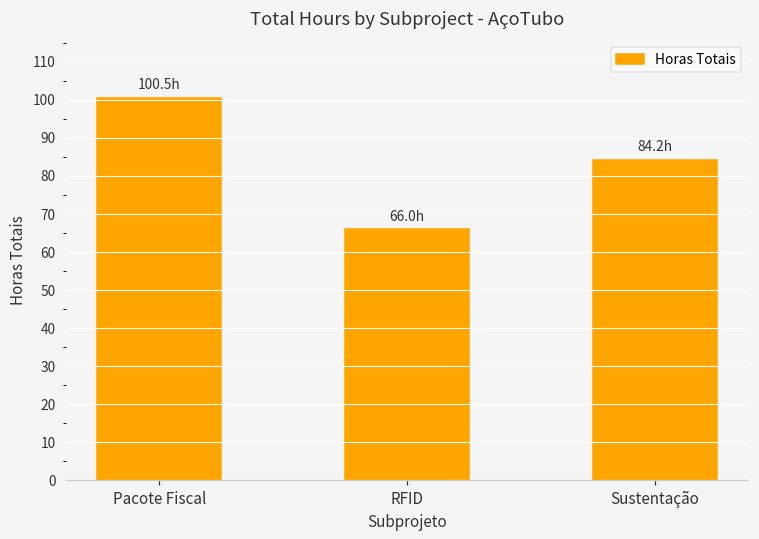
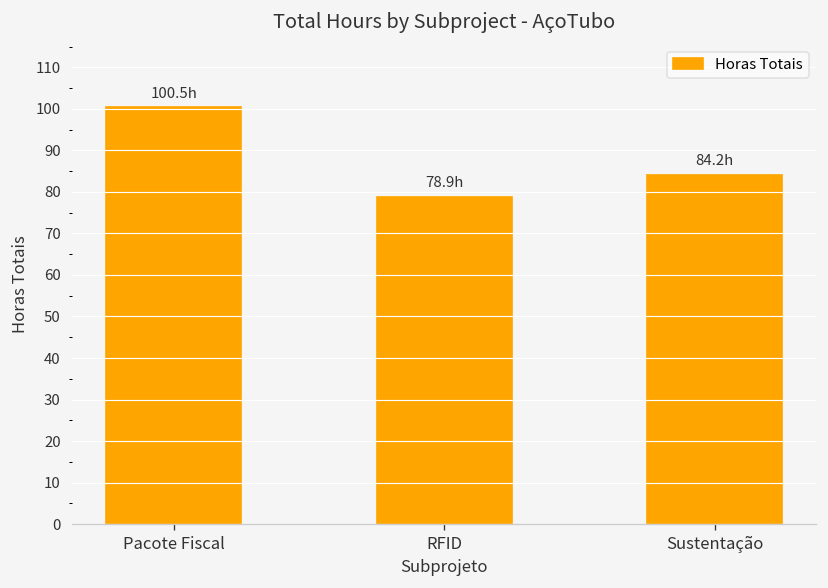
RFID: 66.0h -> 78.9h
